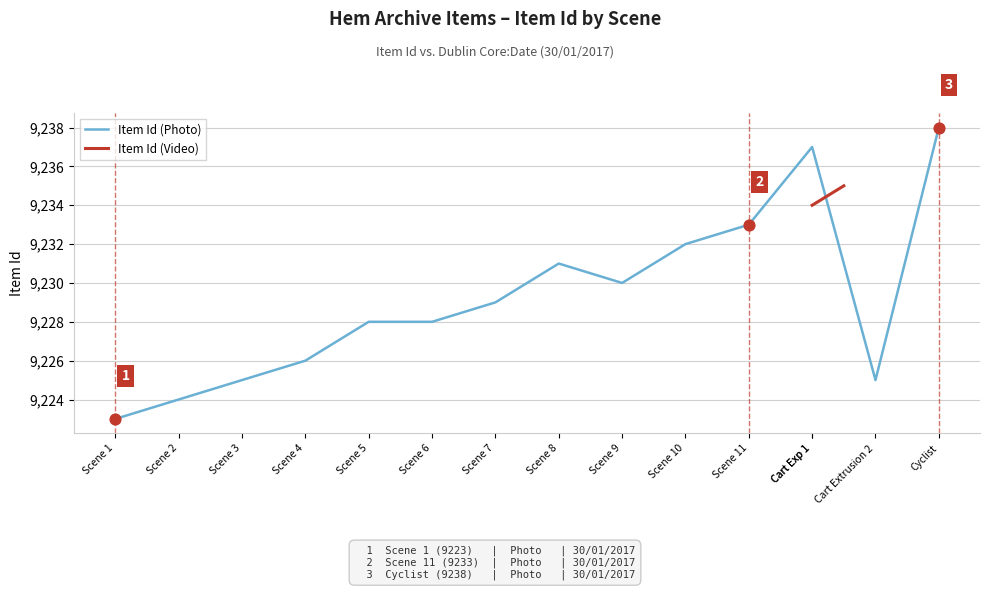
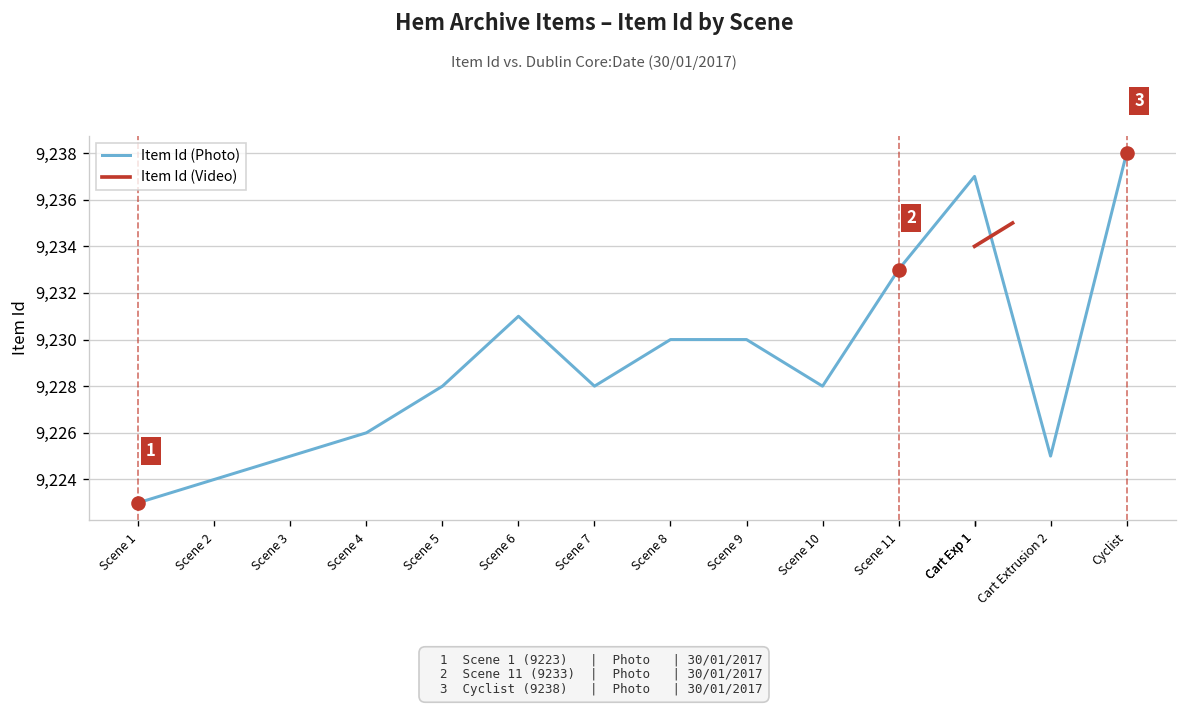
Item Id (Photo), Scene 6: 9,228 -> 9,231
Item Id (Photo), Scene 7: 9,229 -> 9,228
Item Id (Photo), Scene 8: 9,231 -> 9,230
Item Id (Photo), Scene 10: 9,232 -> 9,228
